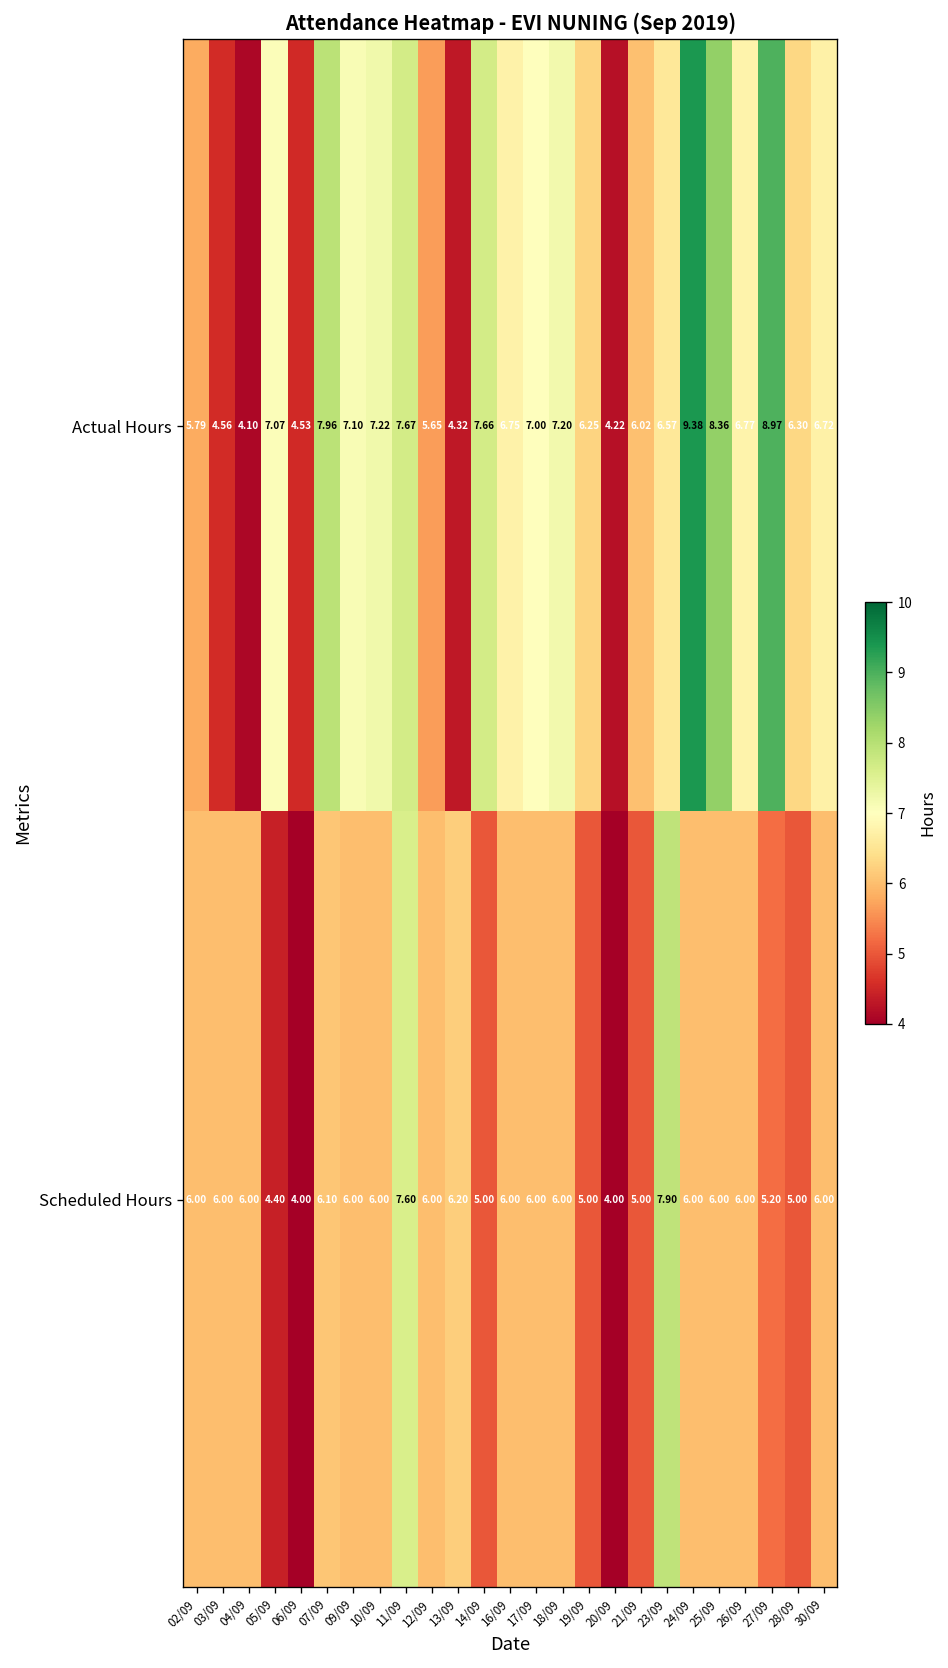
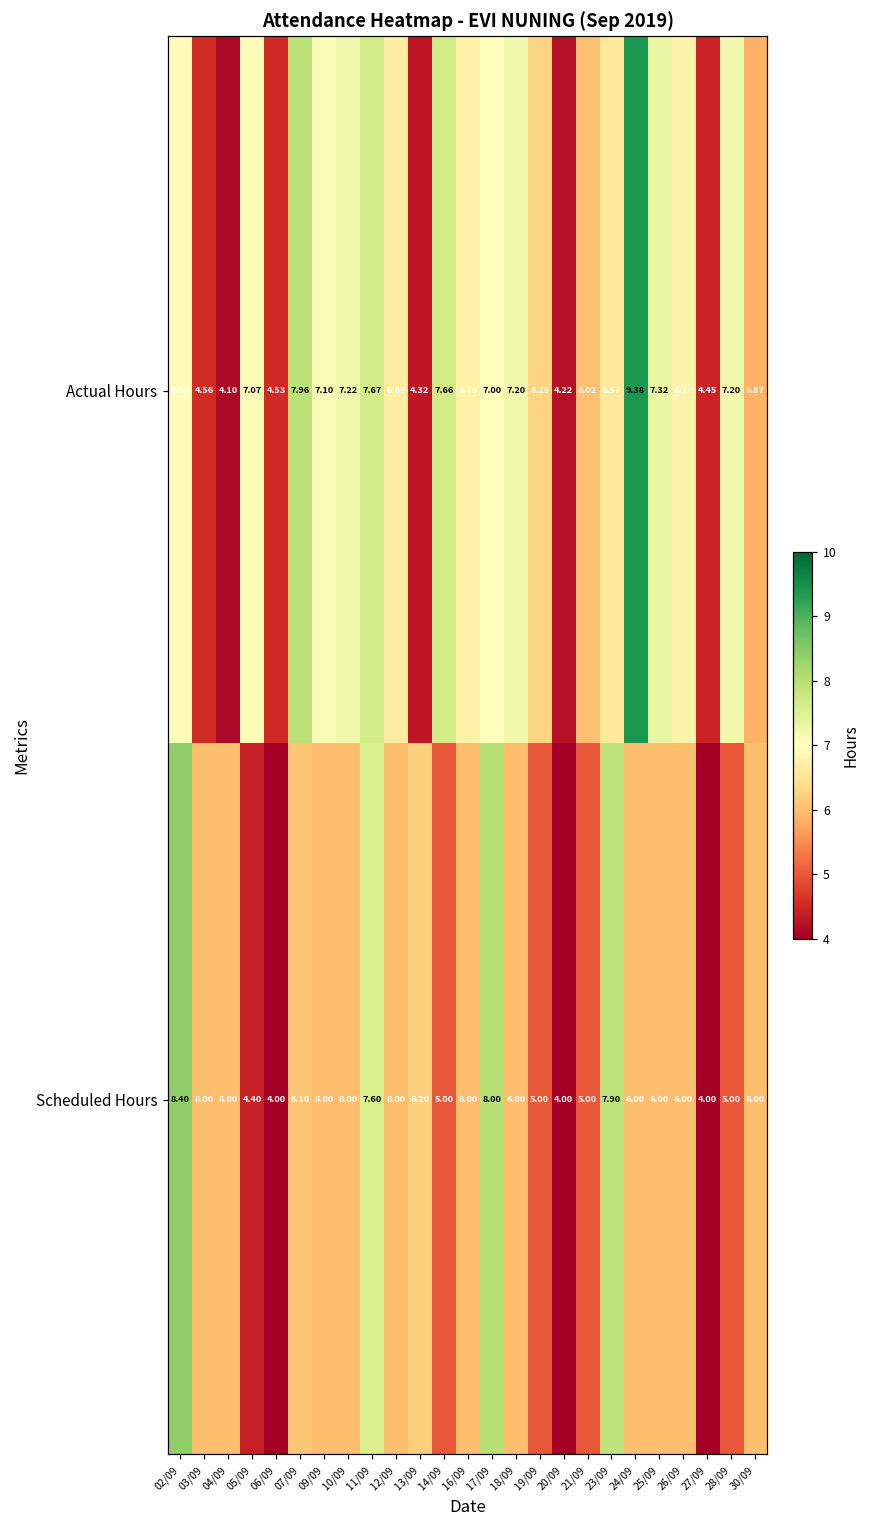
Actual Hours, 02/09: 5.79 -> 6.93
Actual Hours, 12/09: 5.65 -> 6.67
Actual Hours, 25/09: 8.36 -> 7.32
Actual Hours, 27/09: 8.97 -> 4.45
Actual Hours, 28/09: 6.30 -> 7.20
Actual Hours, 30/09: 6.72 -> 5.87
Scheduled Hours, 02/09: 6.00 -> 8.40
Scheduled Hours, 17/09: 6.00 -> 8.00
Scheduled Hours, 27/09: 5.20 -> 4.00
